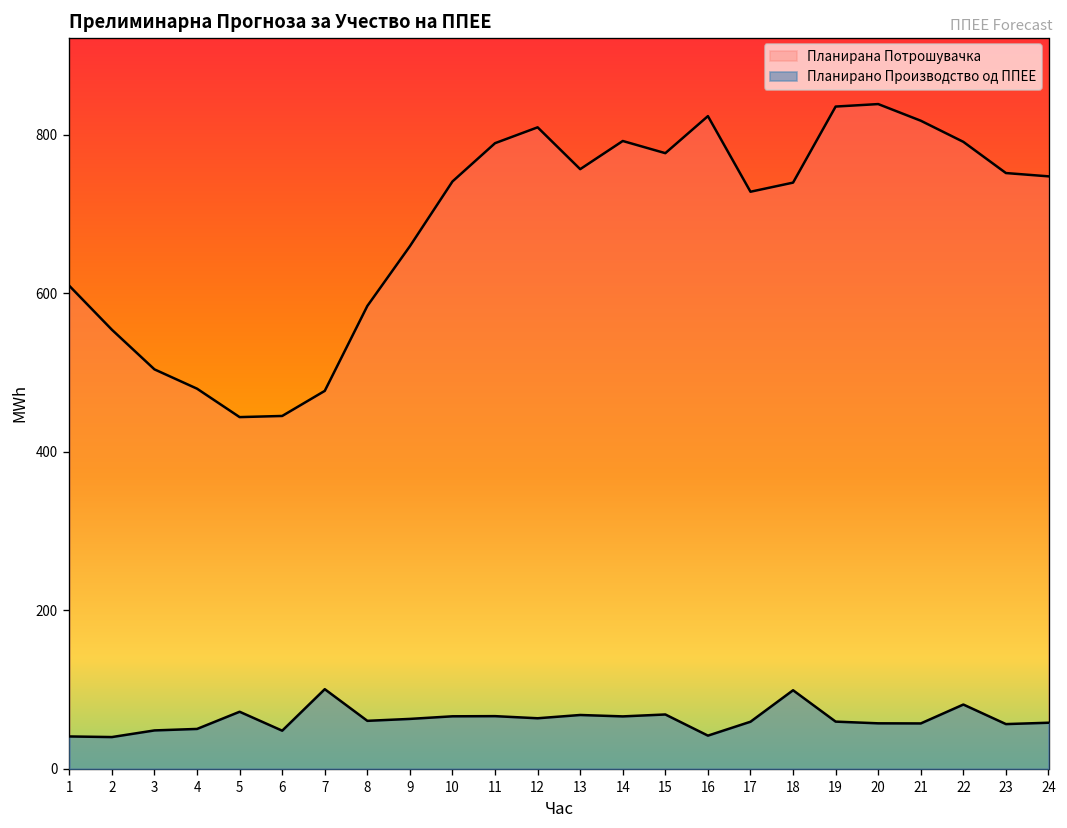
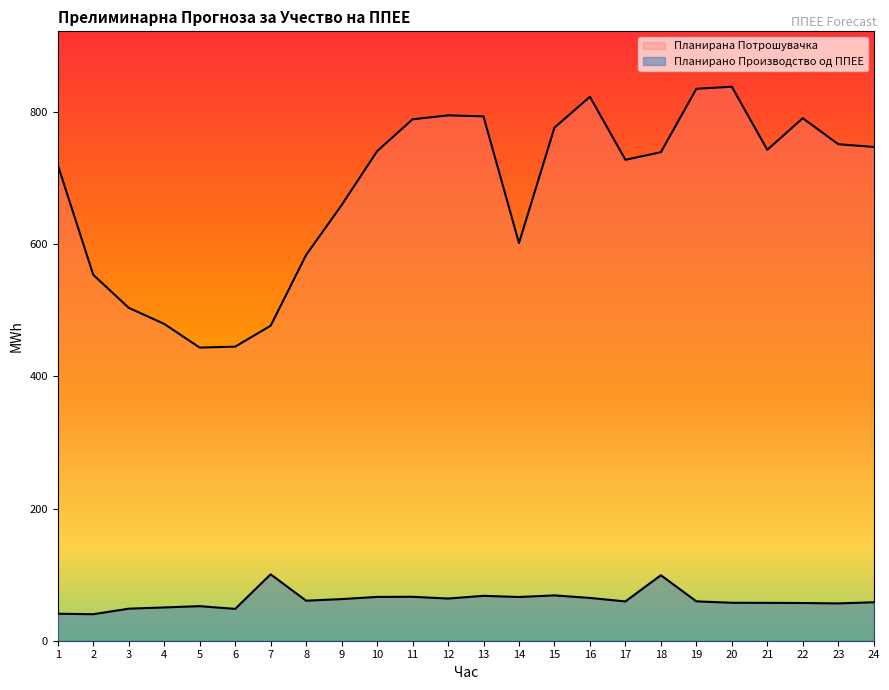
Планирана Потрошувачка, 1: 610 -> 720
Планирано Производство од ППЕЕ, 5: 70 -> 50
Планирана Потрошувачка, 12: 810 -> 800
Планирана Потрошувачка, 13: 760 -> 790
Планирана Потрошувачка, 14: 790 -> 600
Планирано Производство од ППЕЕ, 16: 40 -> 60
Планирана Потрошувачка, 21: 820 -> 740
Планирано Производство од ППЕЕ, 22: 80 -> 60
